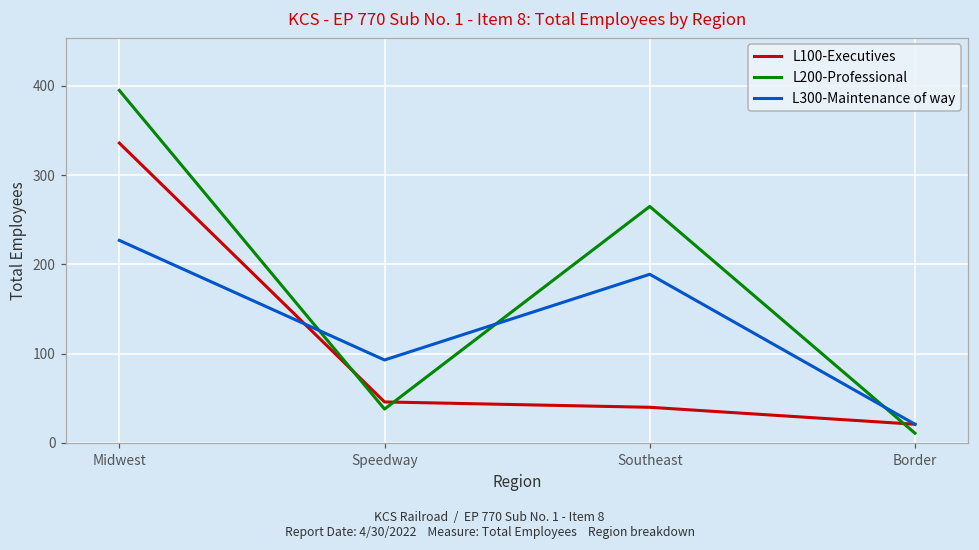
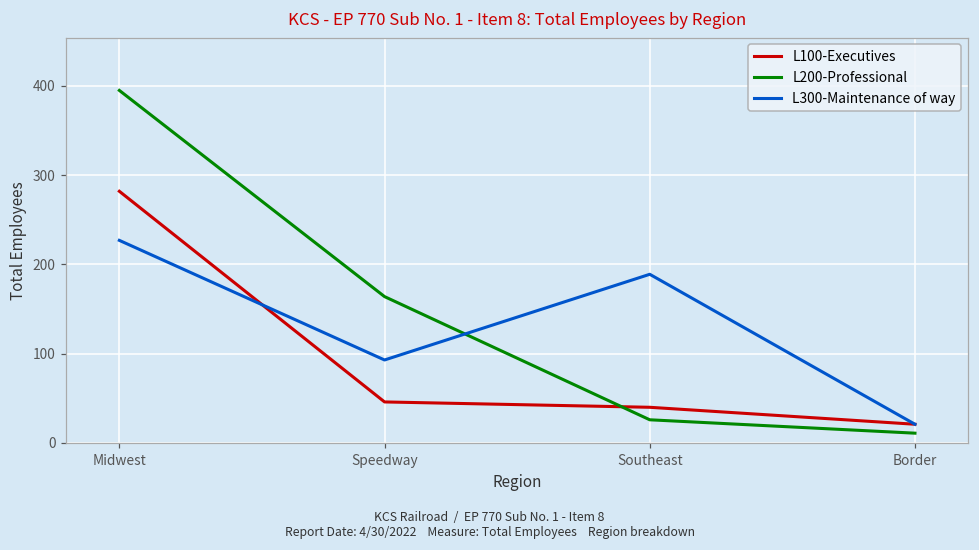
L100-Executives, Midwest: 340 -> 280
L200-Professional, Speedway: 40 -> 160
L200-Professional, Southeast: 270 -> 30
